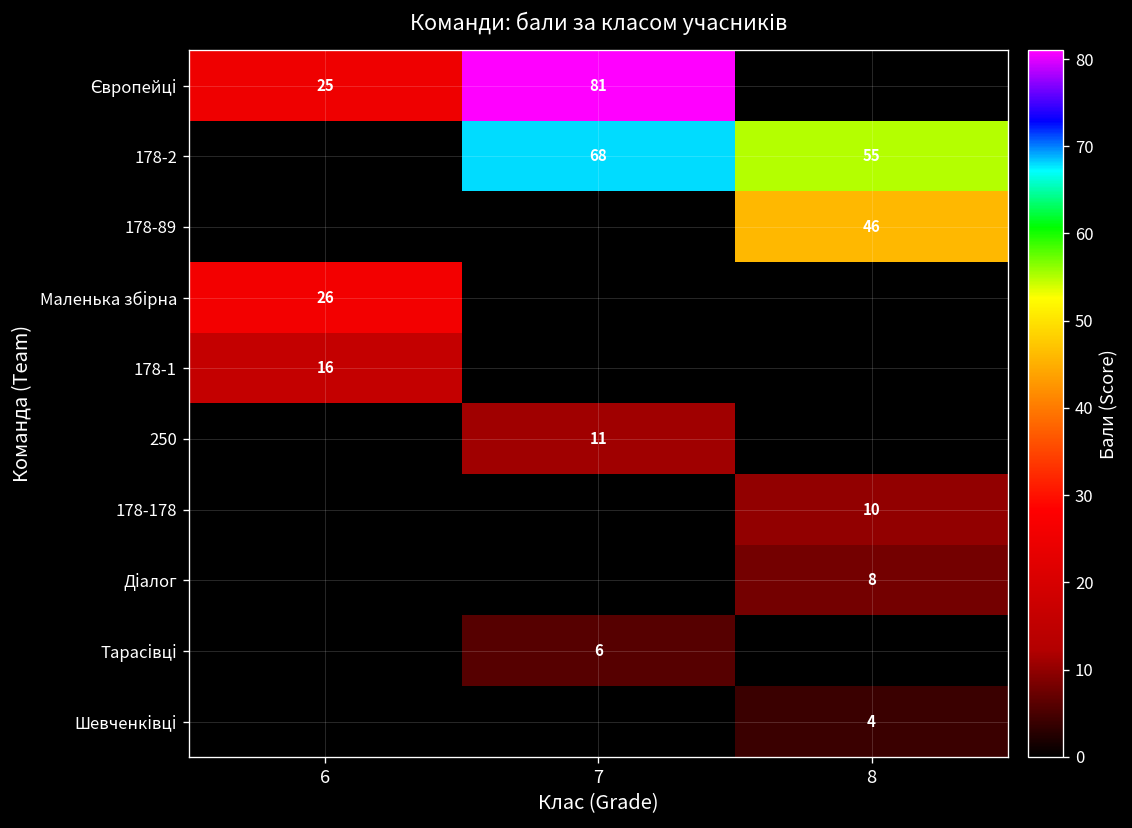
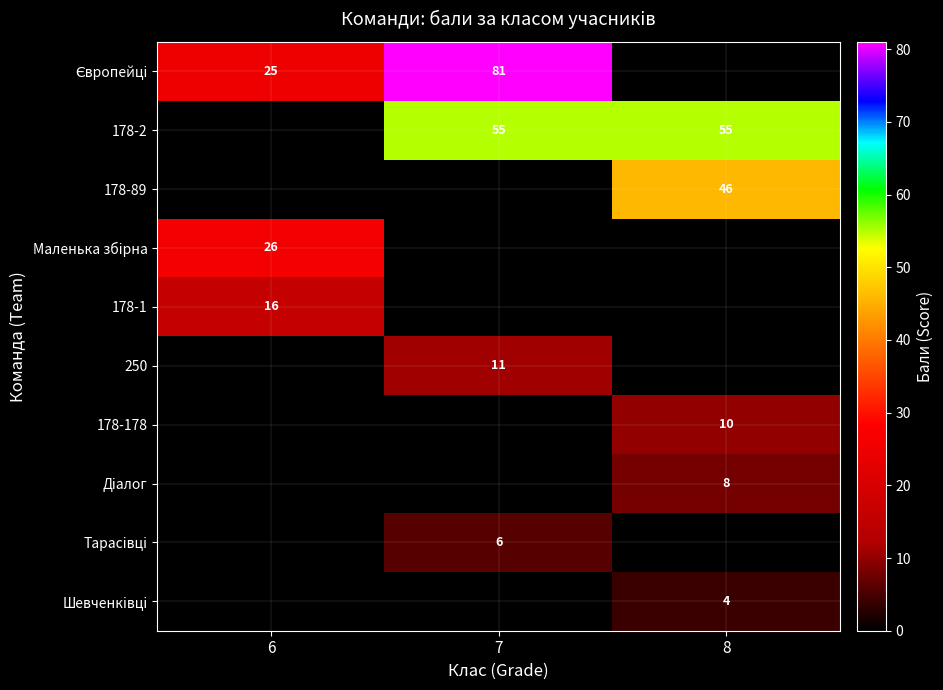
178-2, 7: 68 -> 55
